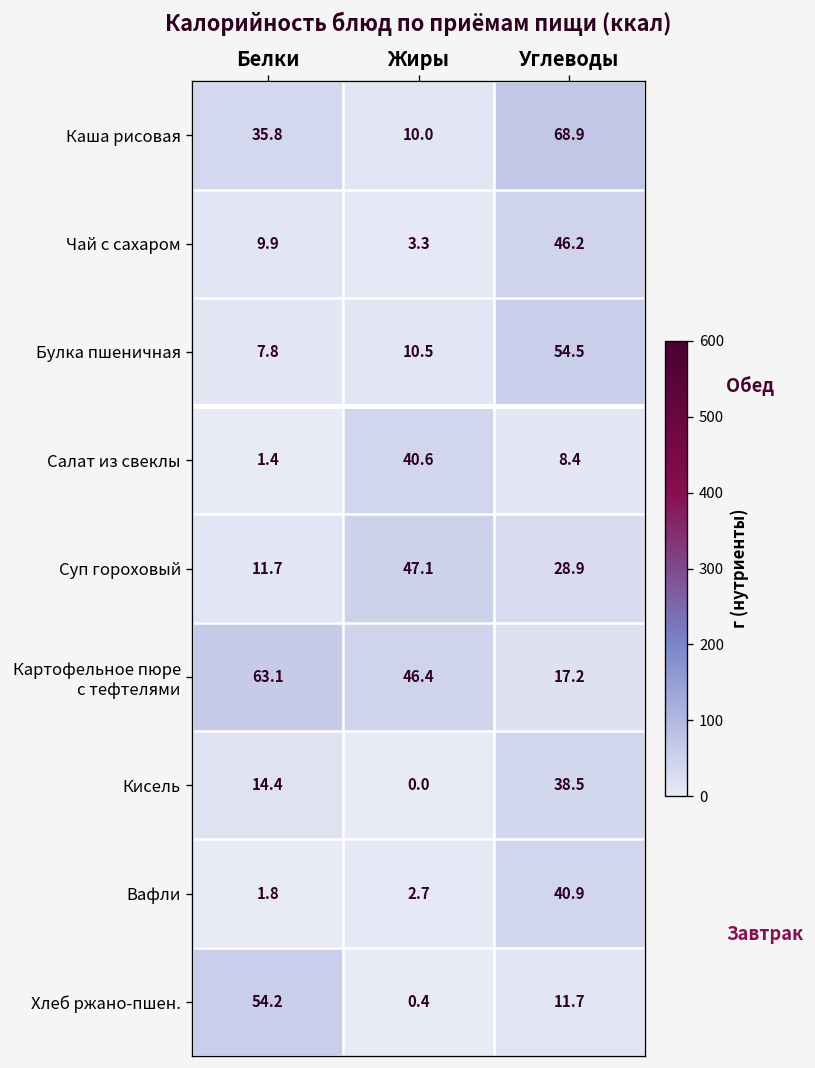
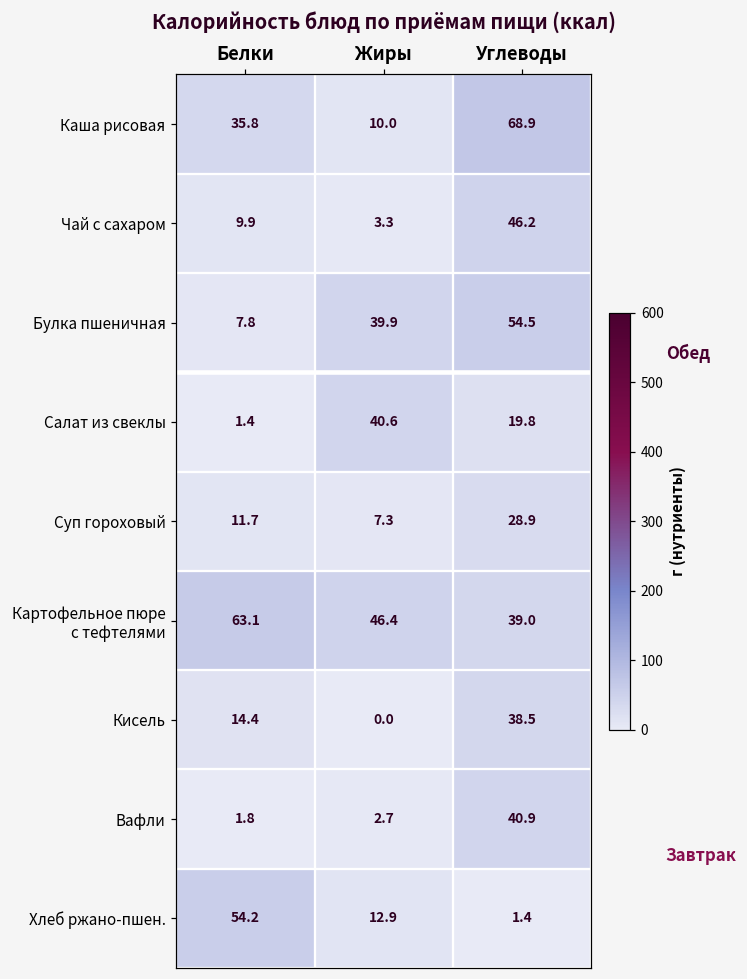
Булка пшеничная, Жиры: 10.5 -> 39.9
Салат из свеклы, Углеводы: 8.4 -> 19.8
Суп гороховый, Жиры: 47.1 -> 7.3
Картофельное пюре с тефтелями, Углеводы: 17.2 -> 39.0
Хлеб ржано-пшен., Жиры: 0.4 -> 12.9
Хлеб ржано-пшен., Углеводы: 11.7 -> 1.4
